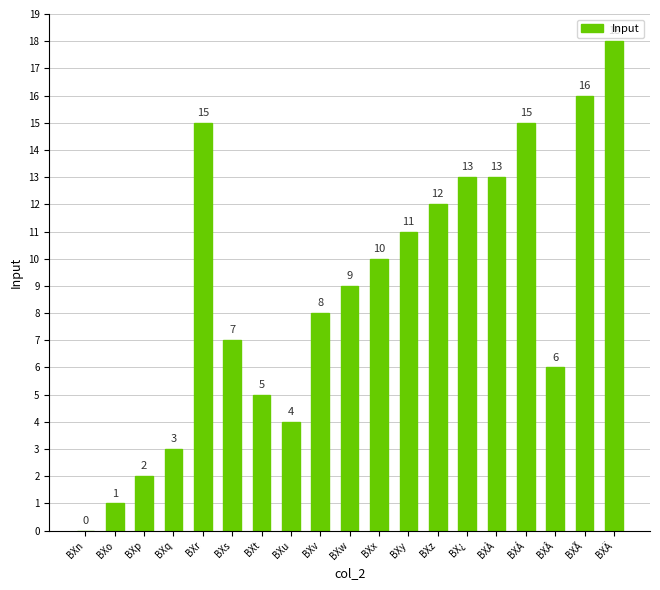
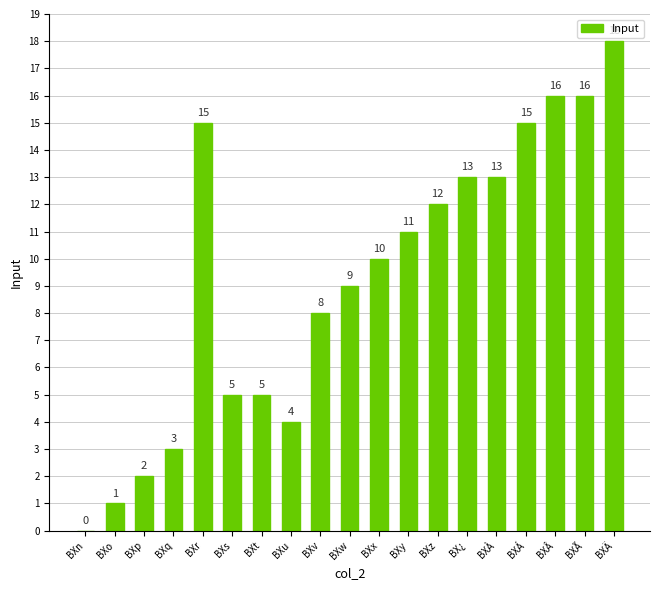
BXs: 7 -> 5
BXÂ: 6 -> 16
